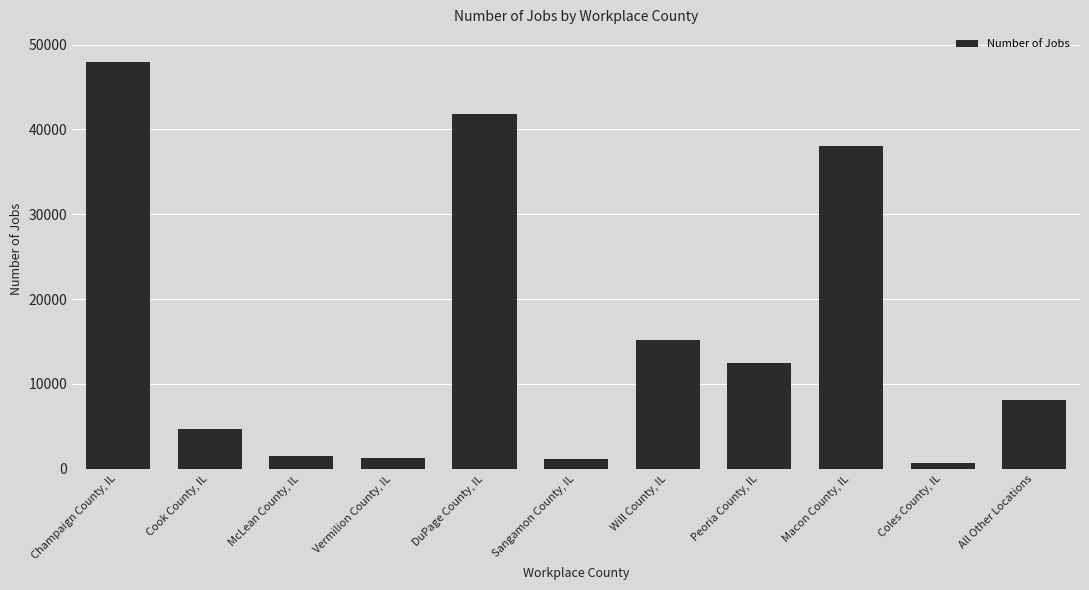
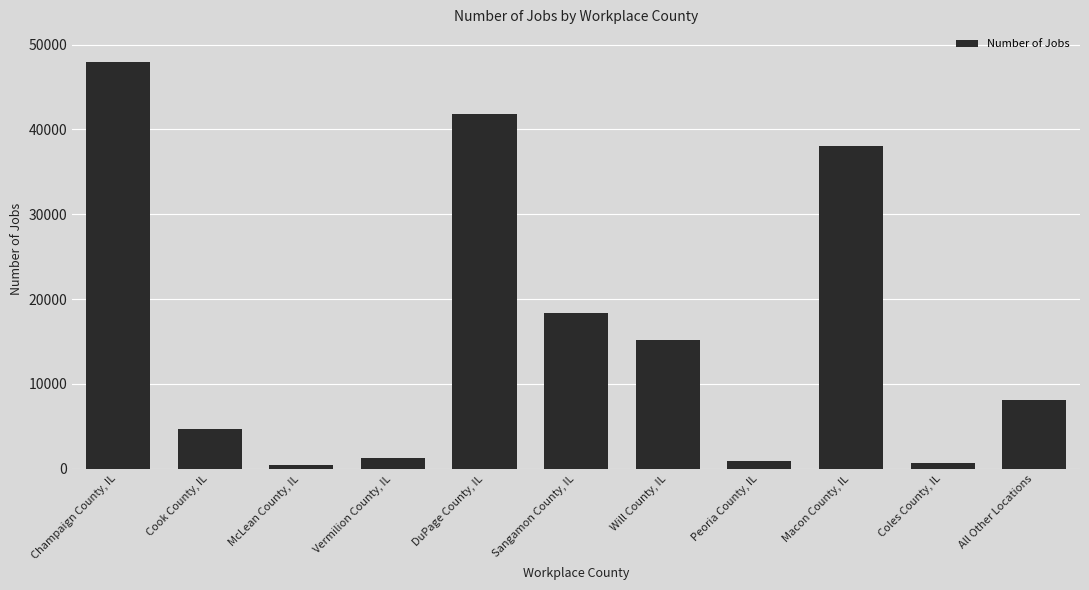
McLean County, IL: 1000 -> 0
Sangamon County, IL: 1000 -> 18000
Peoria County, IL: 13000 -> 1000
